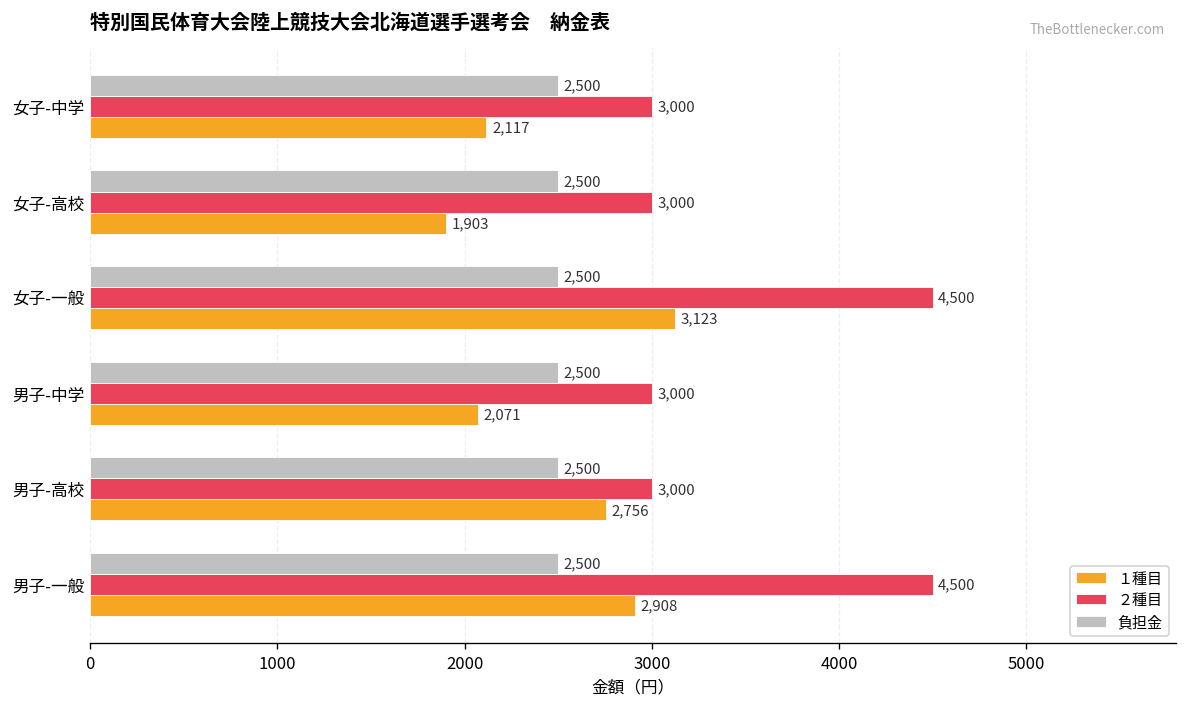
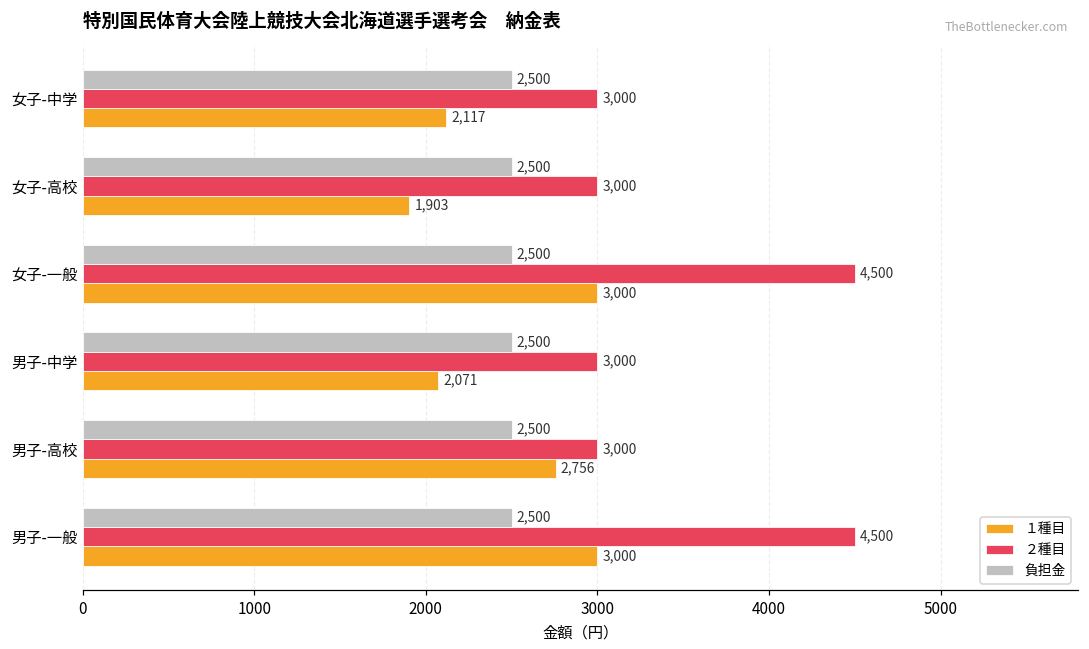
１種目, 女子-一般: 3,123 -> 3,000
１種目, 男子-一般: 2,908 -> 3,000
